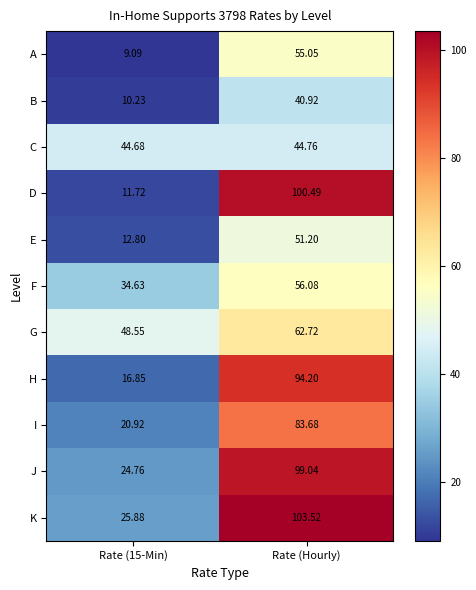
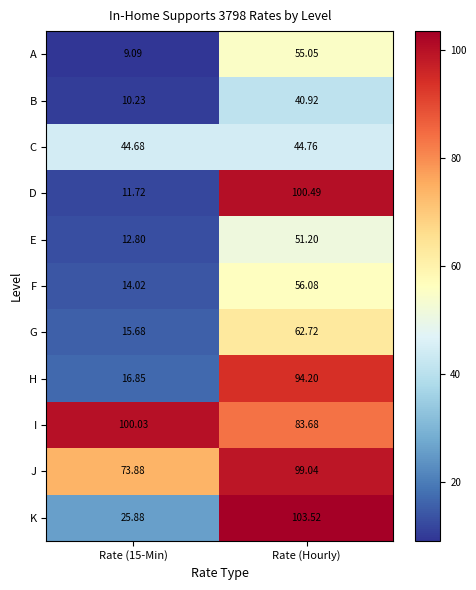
F, Rate (15-Min): 34.63 -> 14.02
G, Rate (15-Min): 48.55 -> 15.68
I, Rate (15-Min): 20.92 -> 100.03
J, Rate (15-Min): 24.76 -> 73.88
